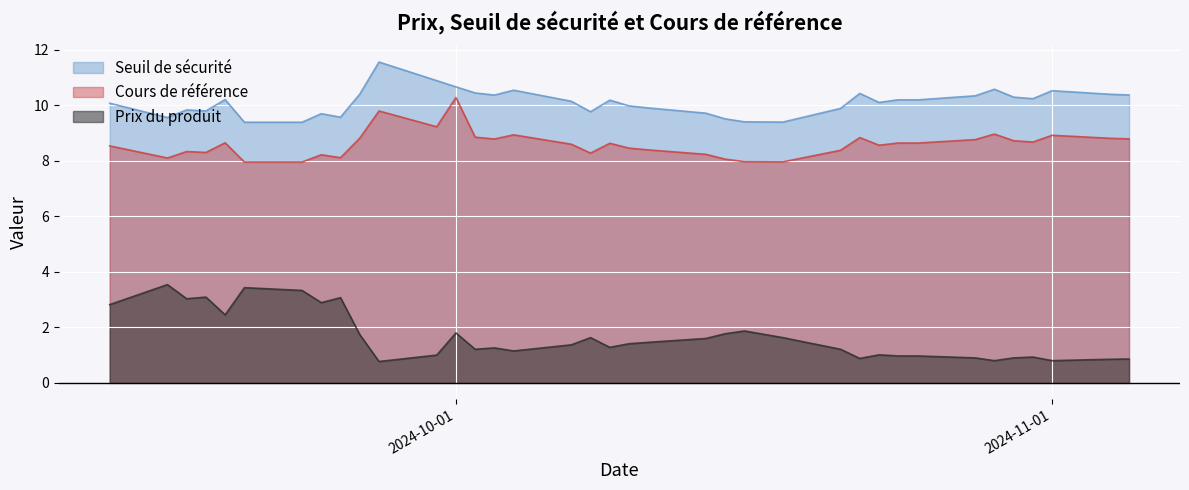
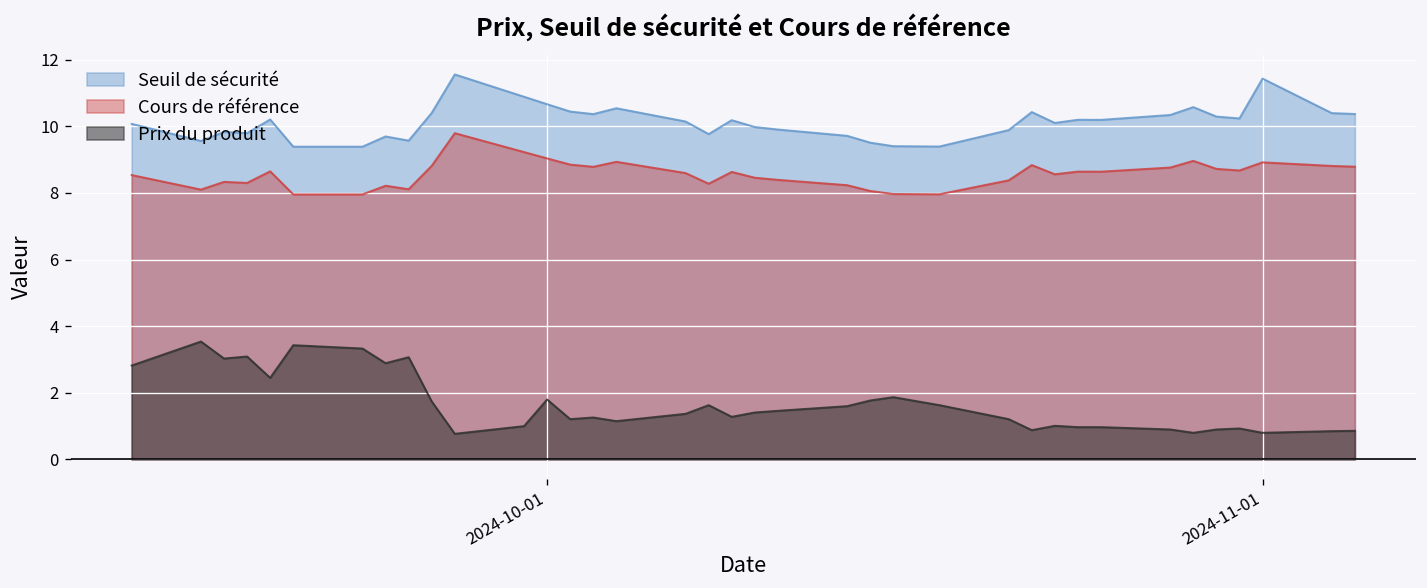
Cours de référence, 2024-10-01: 10.3 -> 9.0
Seuil de sécurité, 2024-11-01: 10.5 -> 11.4
